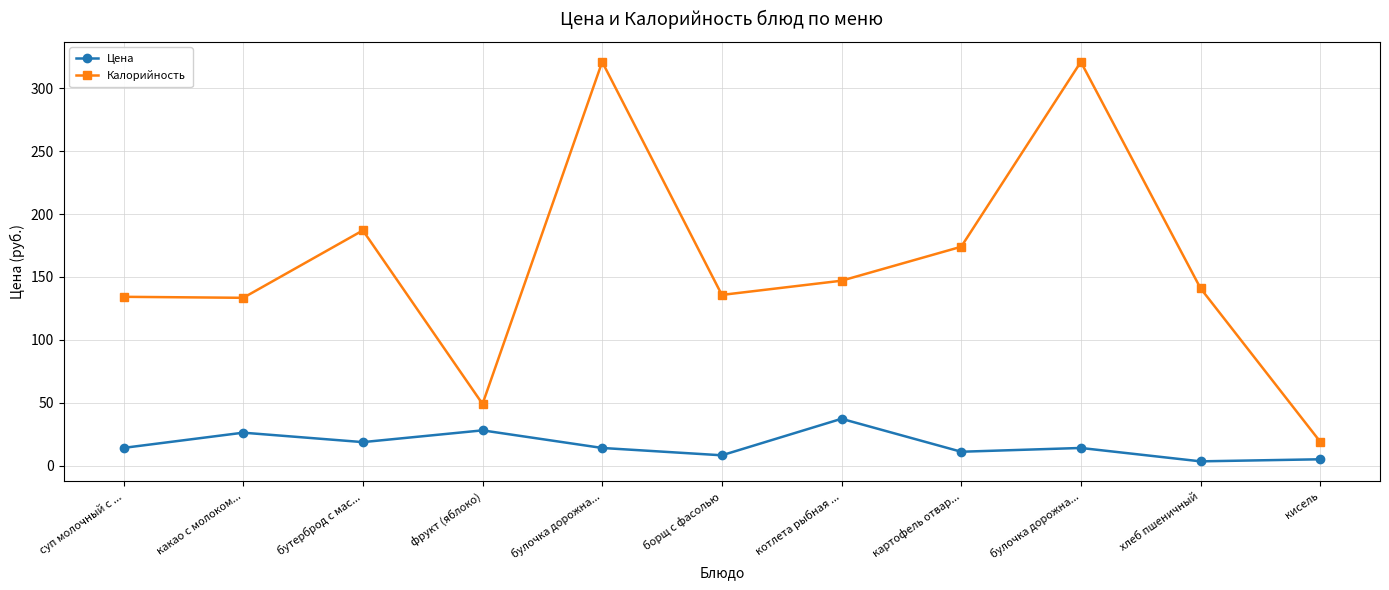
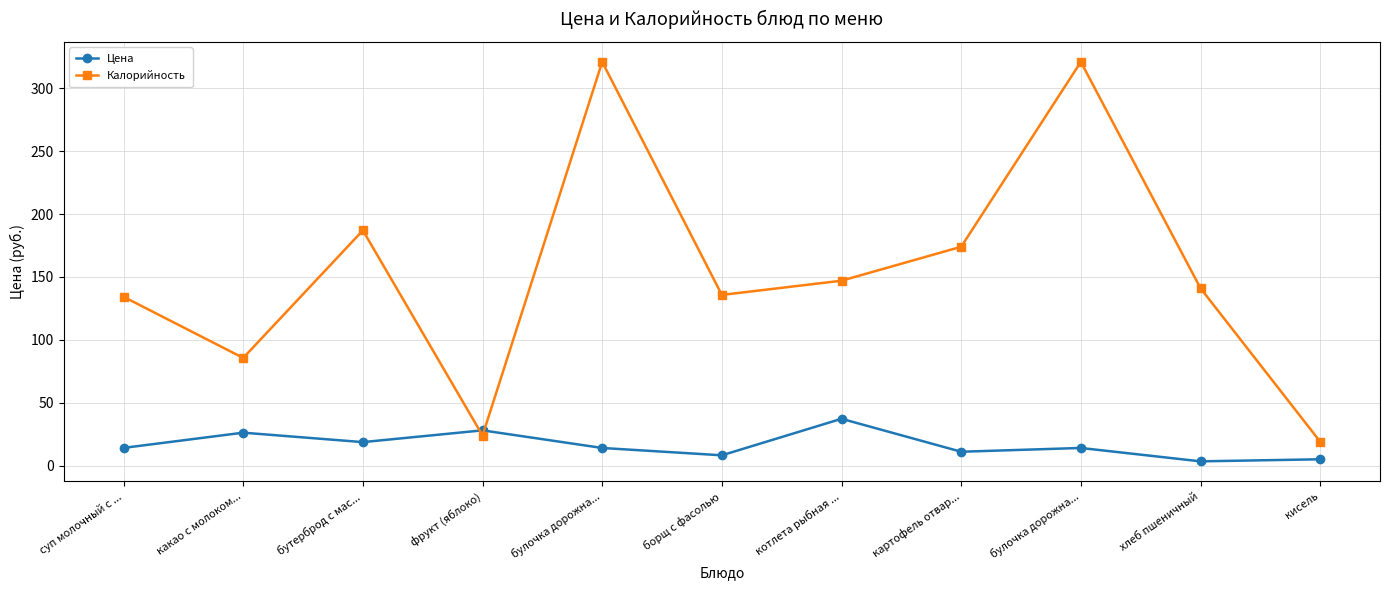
Калорийность, какао с молоком...: 133 -> 86
Калорийность, фрукт (яблоко): 49 -> 24
